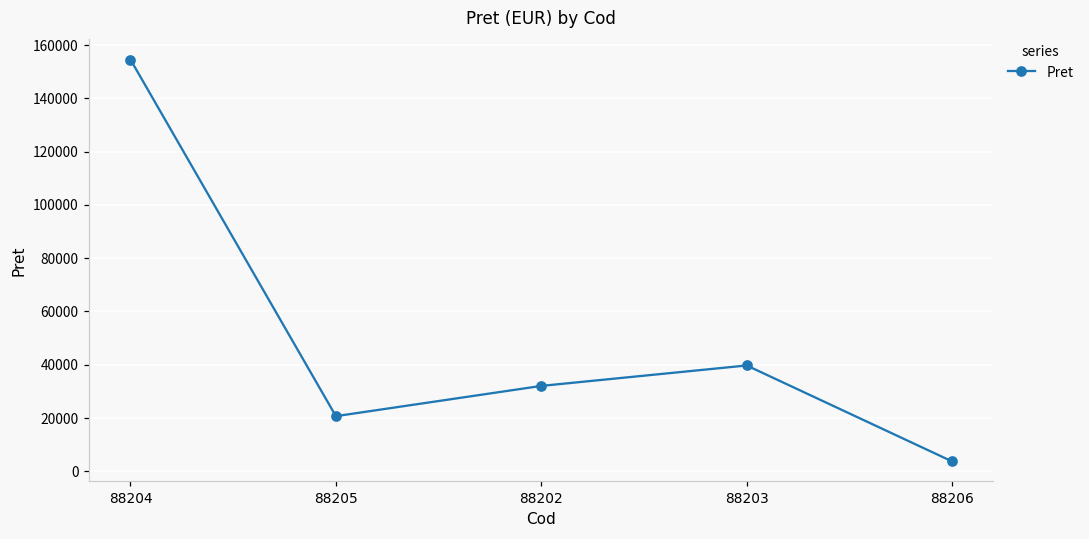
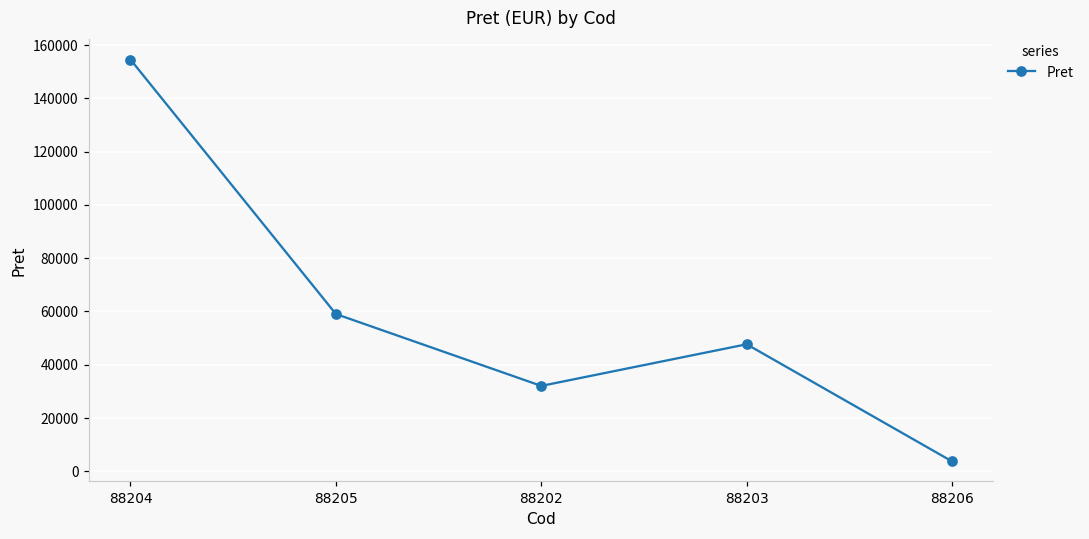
88205: 21000 -> 59000
88203: 40000 -> 48000
